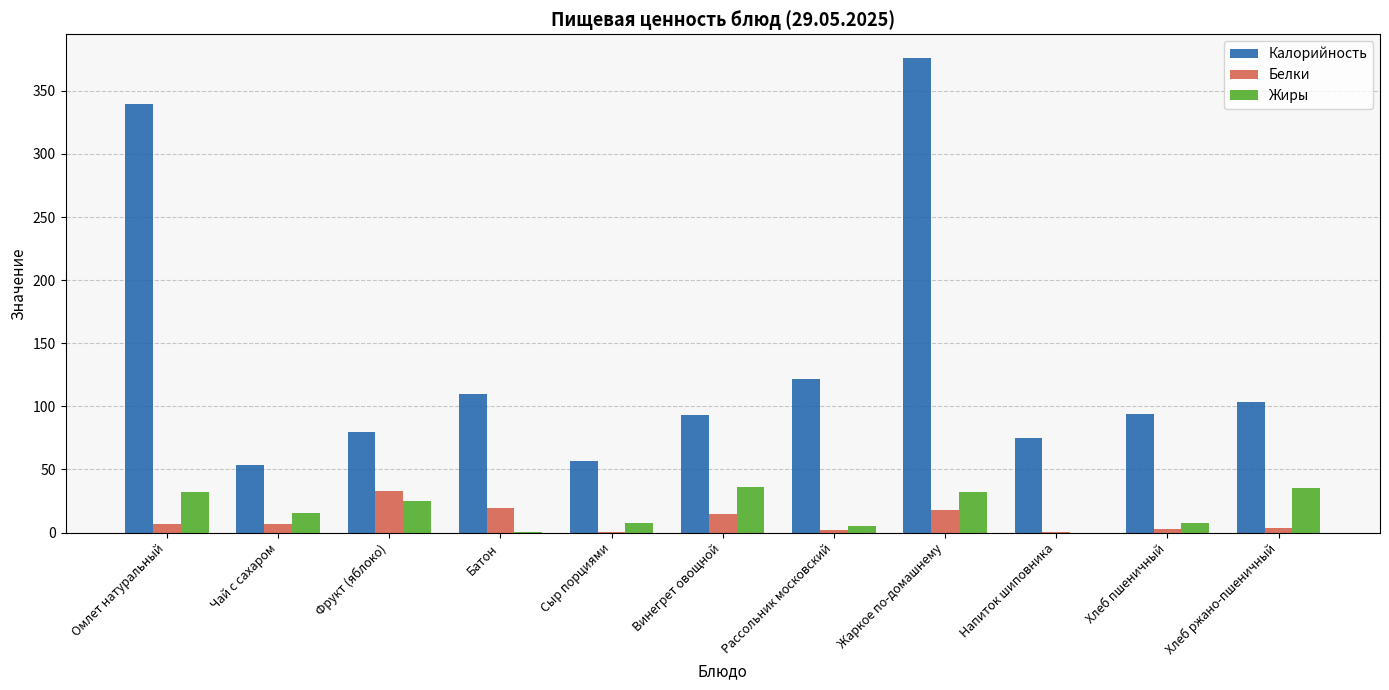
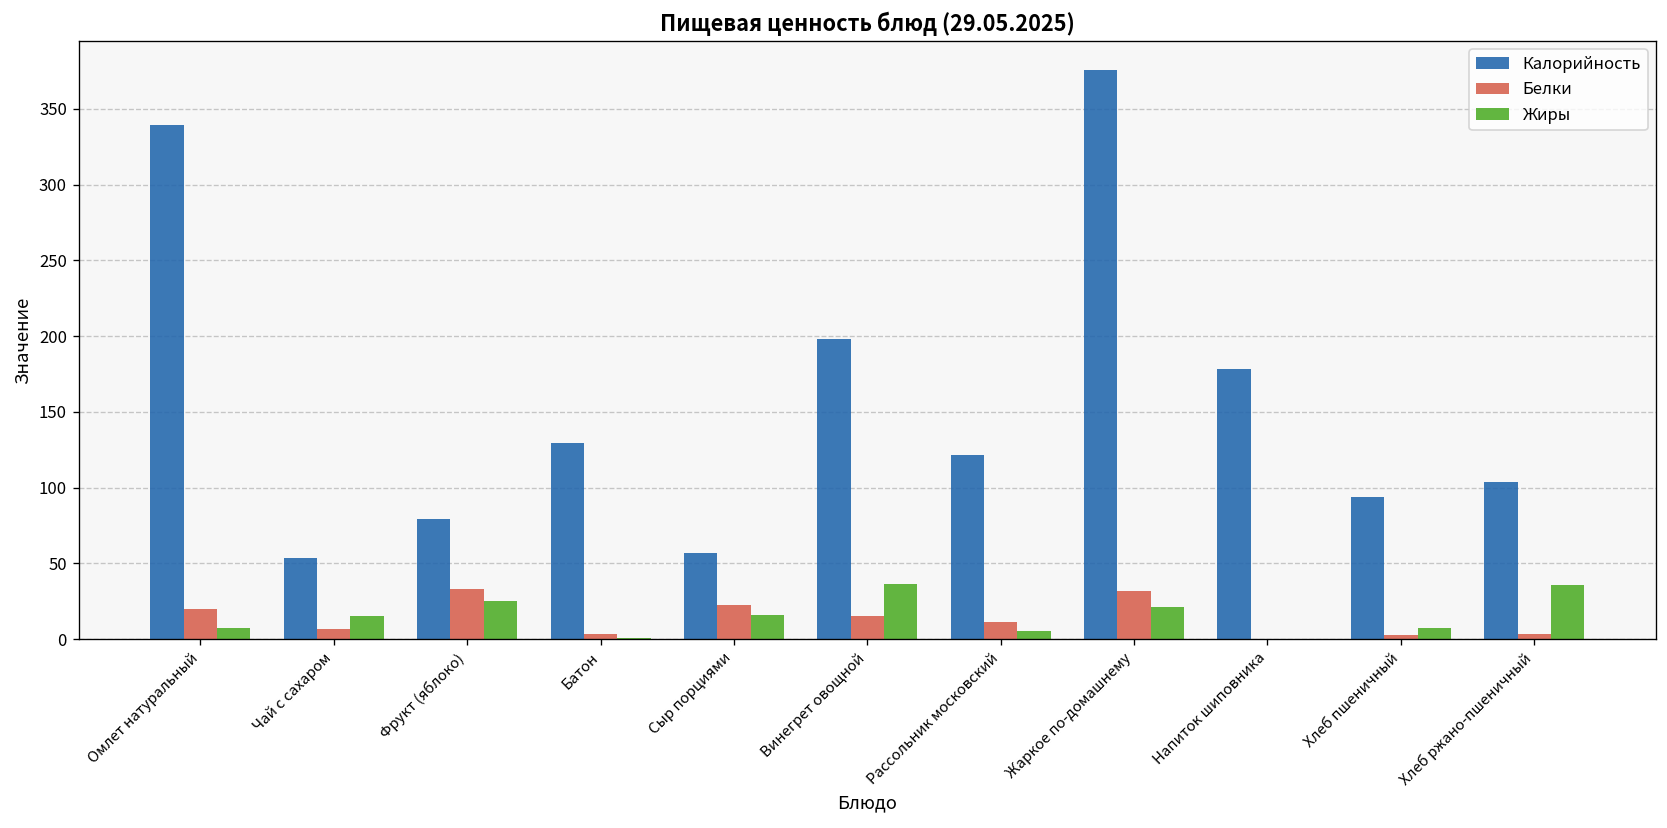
Белки, Омлет натуральный: 7 -> 20
Жиры, Омлет натуральный: 32 -> 7
Калорийность, Батон: 110 -> 129
Белки, Батон: 20 -> 4
Белки, Сыр порциями: 0 -> 23
Жиры, Сыр порциями: 7 -> 16
Калорийность, Винегрет овощной: 93 -> 198
Белки, Рассольник московский: 2 -> 11
Белки, Жаркое по-домашнему: 18 -> 32
Жиры, Жаркое по-домашнему: 32 -> 21
Калорийность, Напиток шиповника: 75 -> 178
